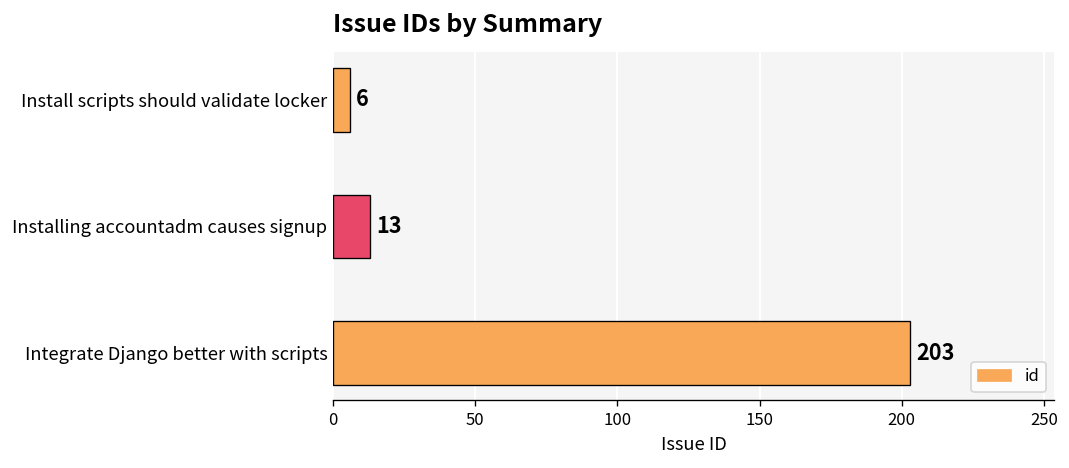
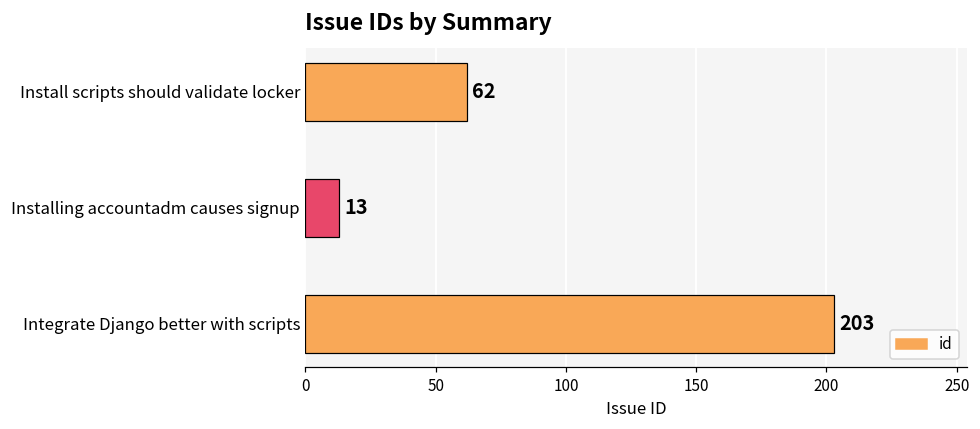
Install scripts should validate locker: 6 -> 62
